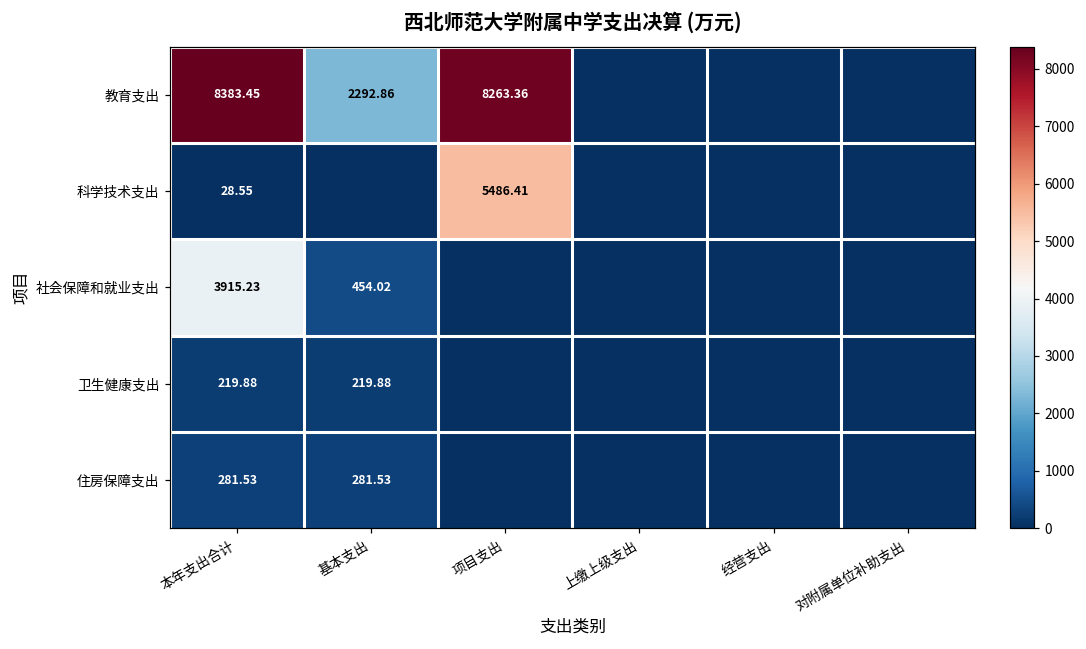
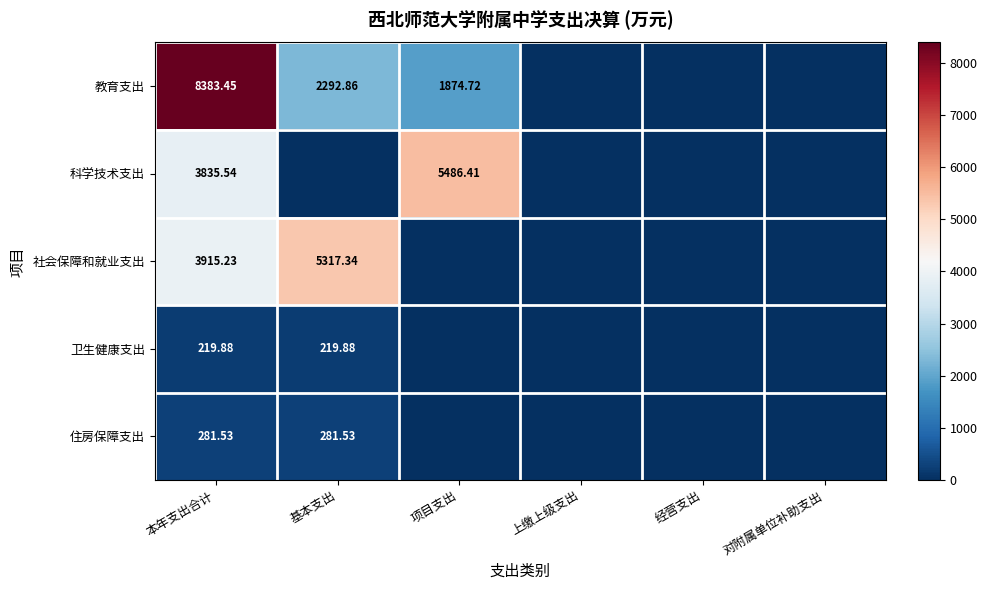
教育支出, 项目支出: 8263.36 -> 1874.72
科学技术支出, 本年支出合计: 28.55 -> 3835.54
社会保障和就业支出, 基本支出: 454.02 -> 5317.34
